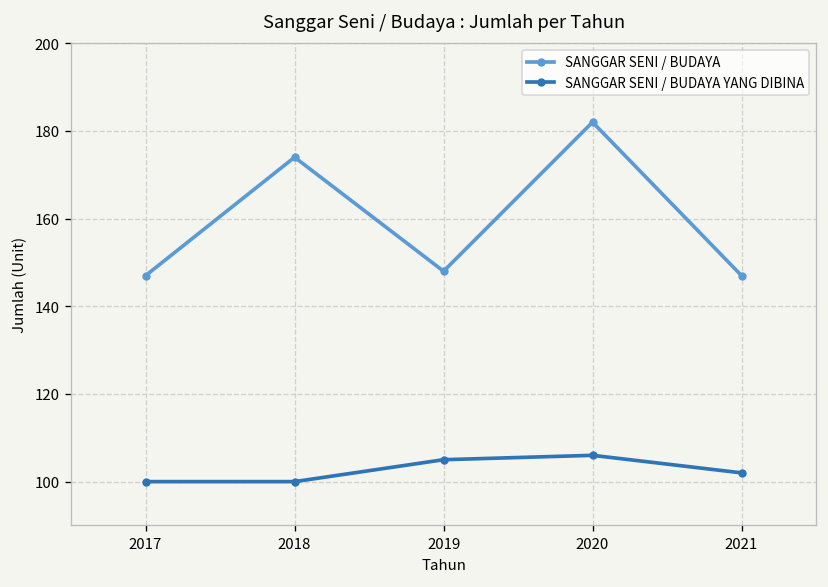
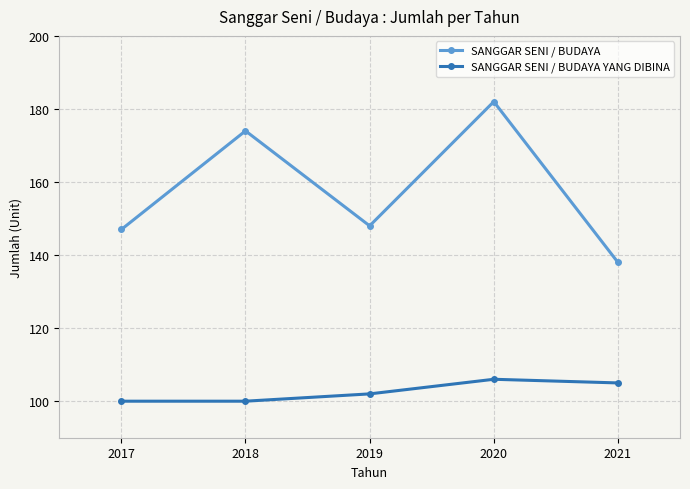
SANGGAR SENI / BUDAYA YANG DIBINA, 2019: 105 -> 102
SANGGAR SENI / BUDAYA, 2021: 147 -> 138
SANGGAR SENI / BUDAYA YANG DIBINA, 2021: 102 -> 105
